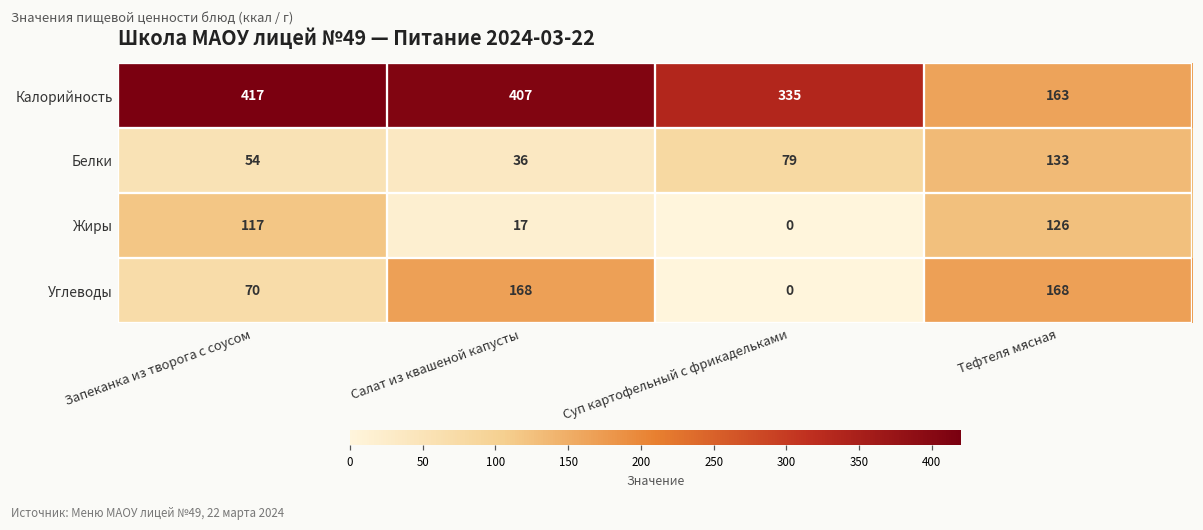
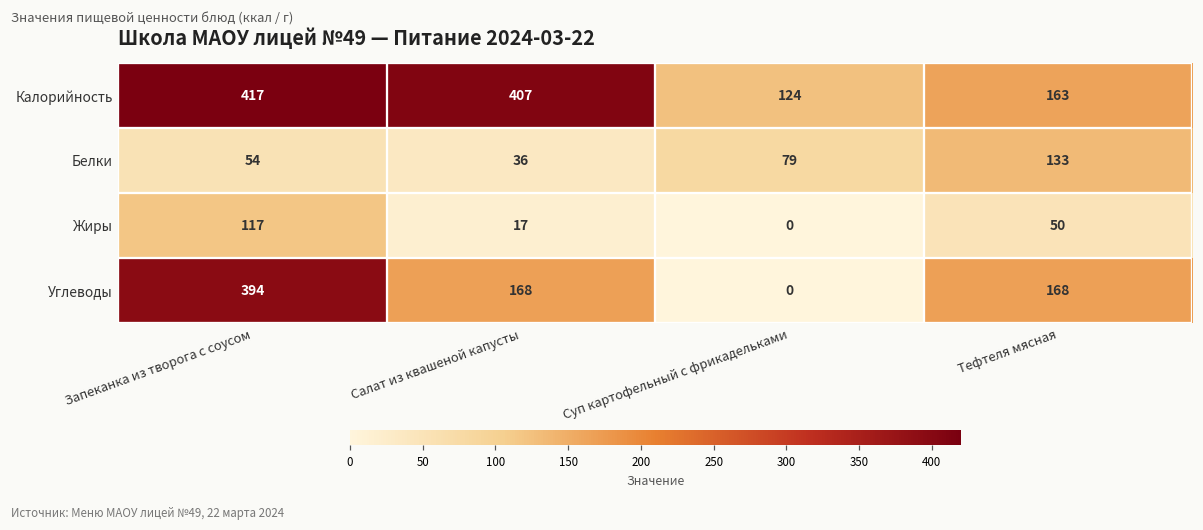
Калорийность, Суп картофельный с фрикадельками: 335 -> 124
Жиры, Тефтеля мясная: 126 -> 50
Углеводы, Запеканка из творога с соусом: 70 -> 394
